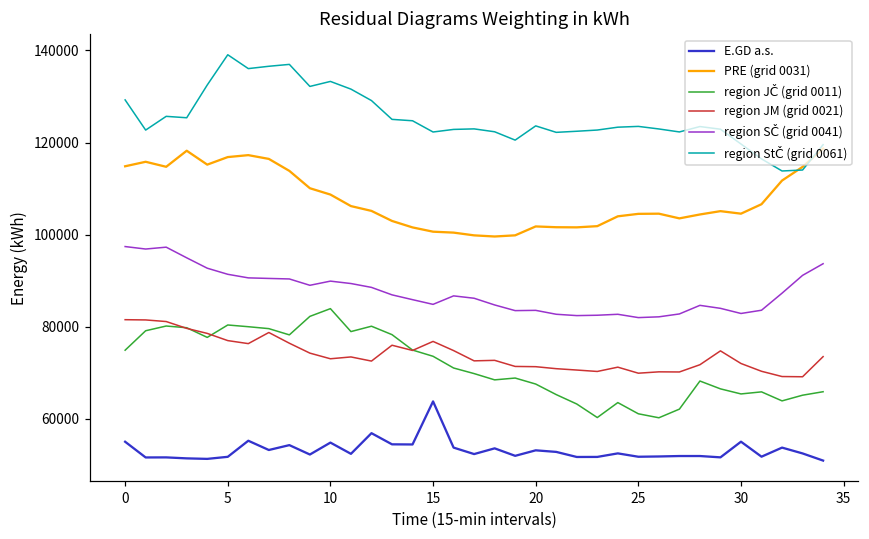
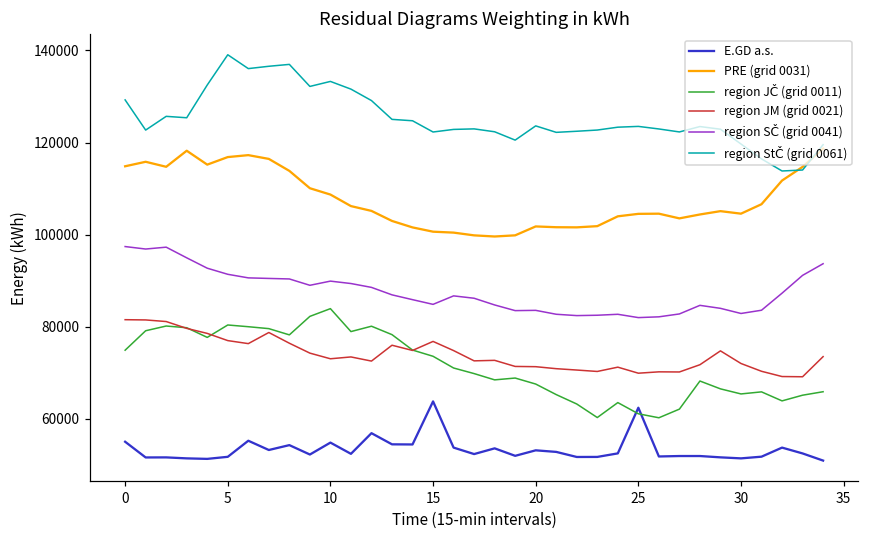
E.GD a.s., 25: 52000 -> 62000
E.GD a.s., 30: 55000 -> 51000
